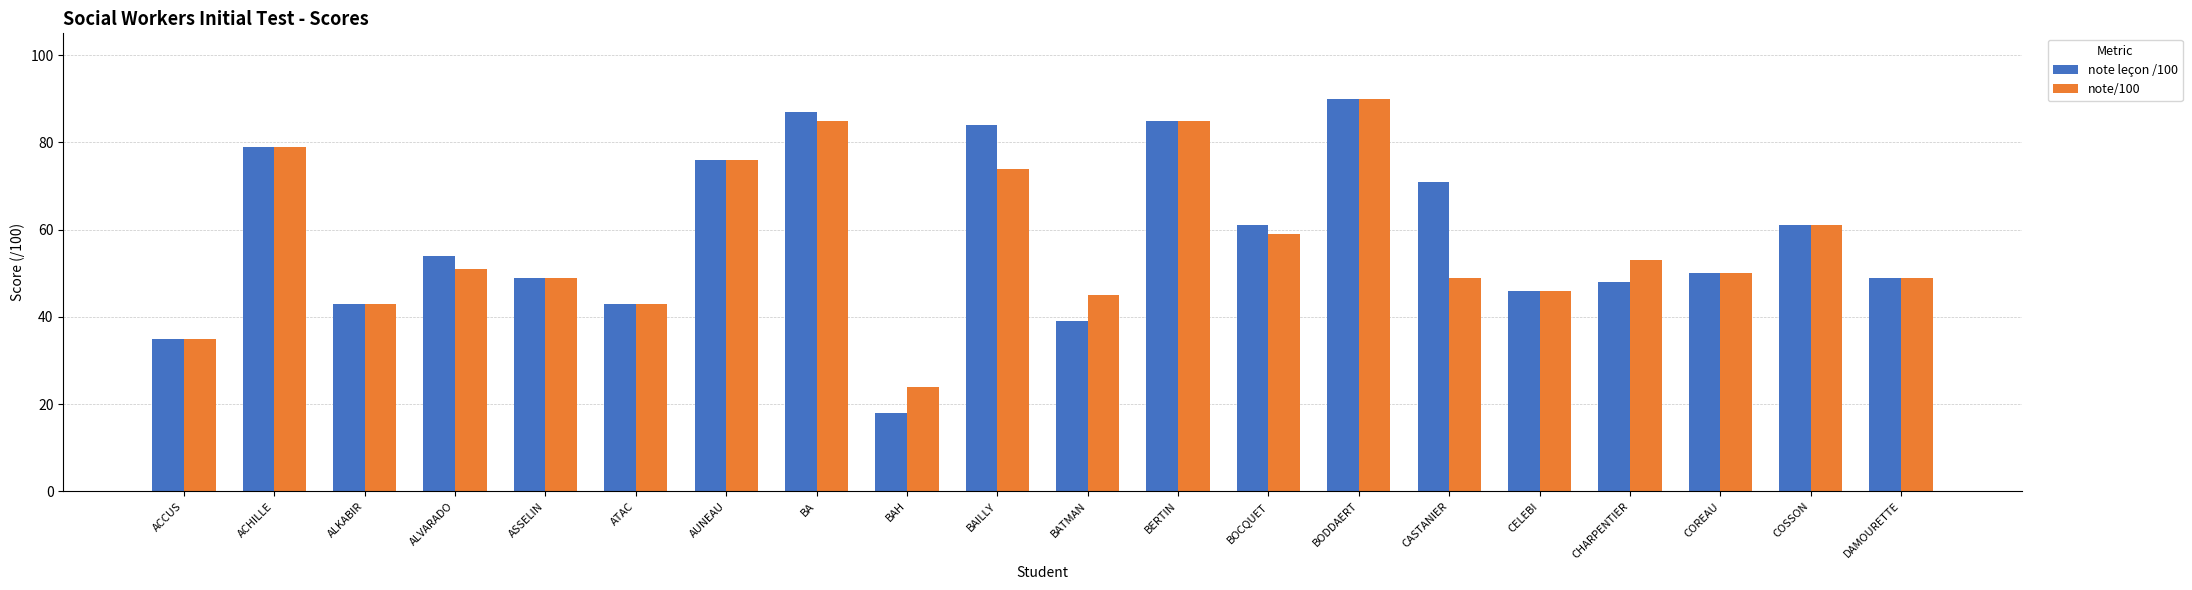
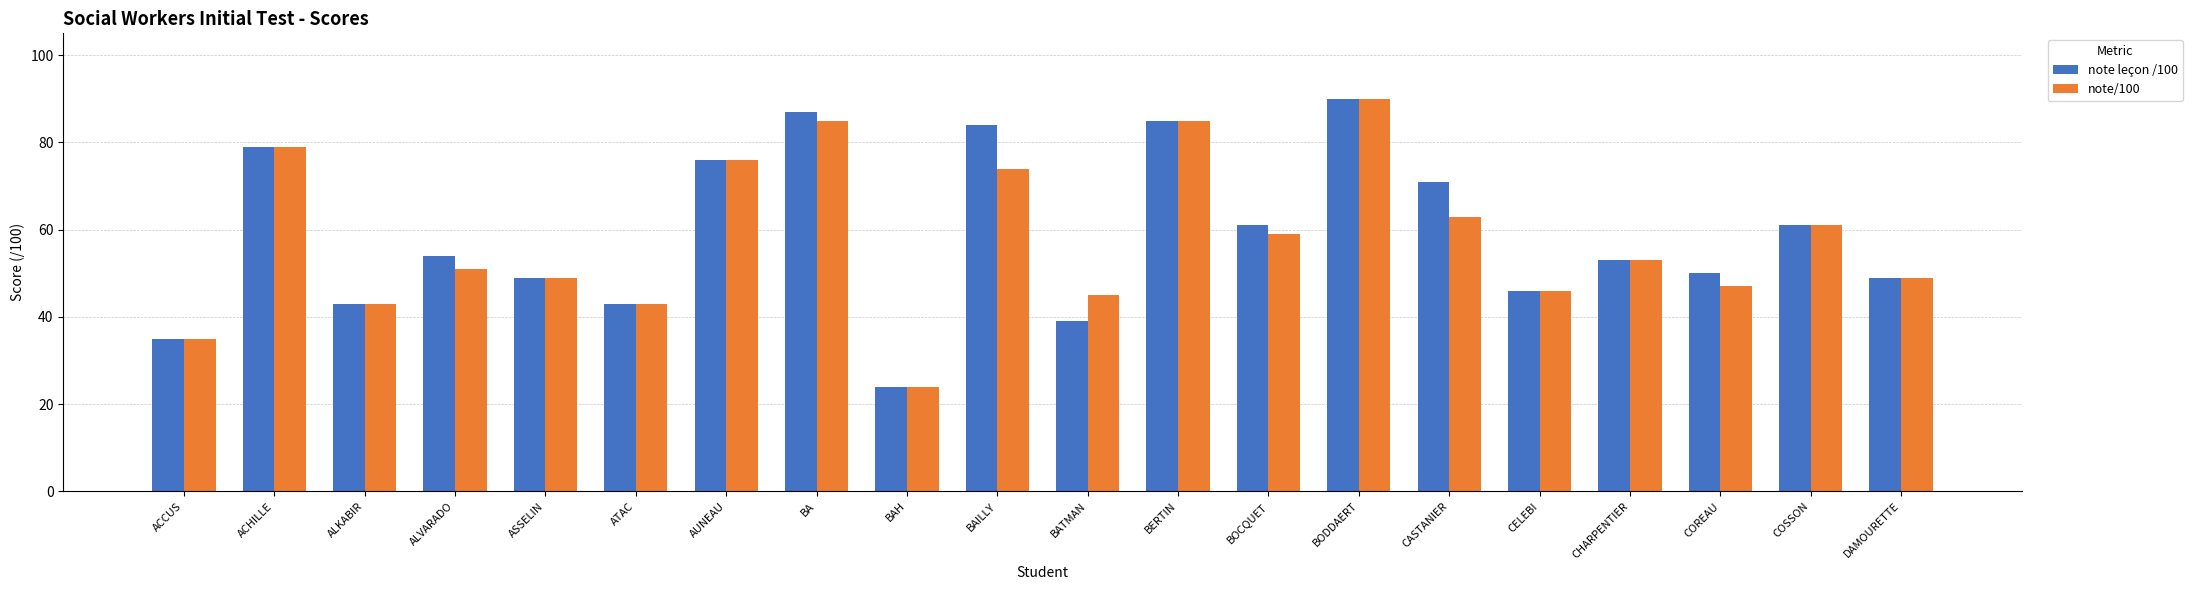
note leçon /100, BAH: 18 -> 24
note/100, CASTANIER: 49 -> 63
note leçon /100, CHARPENTIER: 48 -> 53
note/100, COREAU: 50 -> 47
